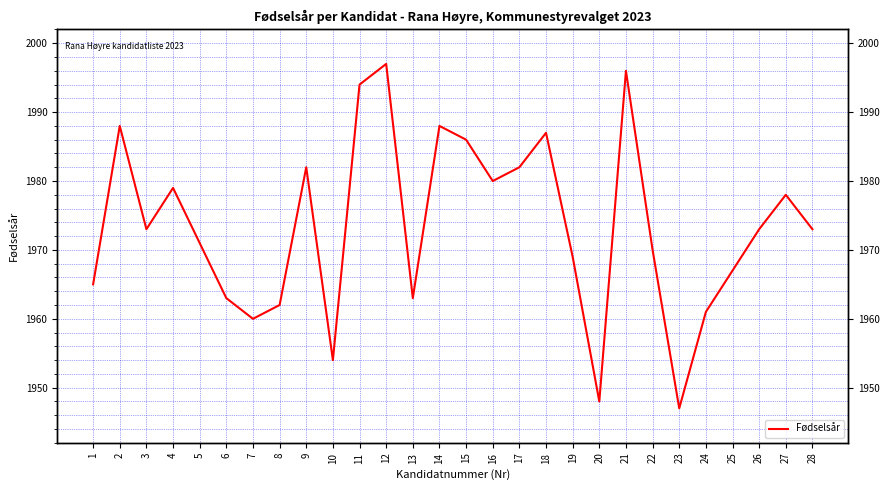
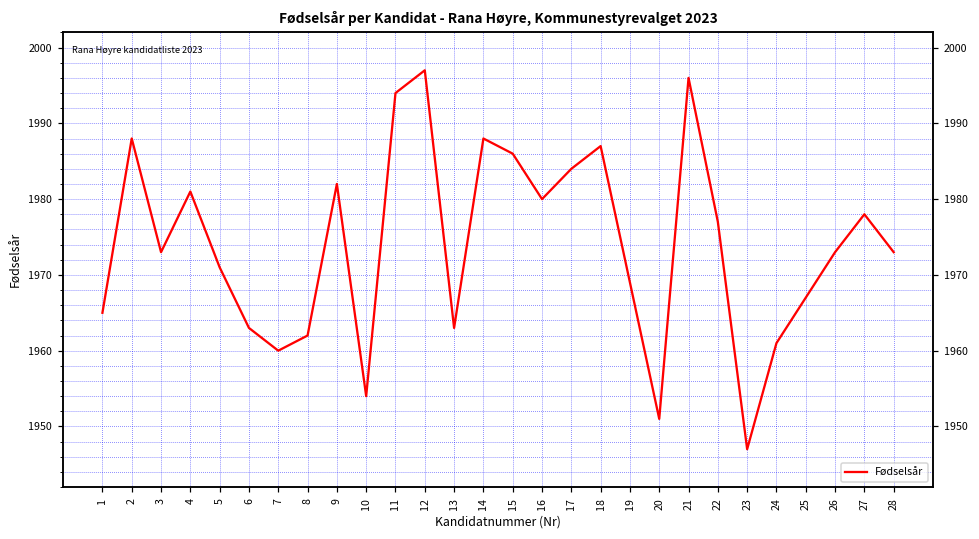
4: 1979 -> 1981
17: 1982 -> 1984
20: 1948 -> 1951
22: 1970 -> 1977
